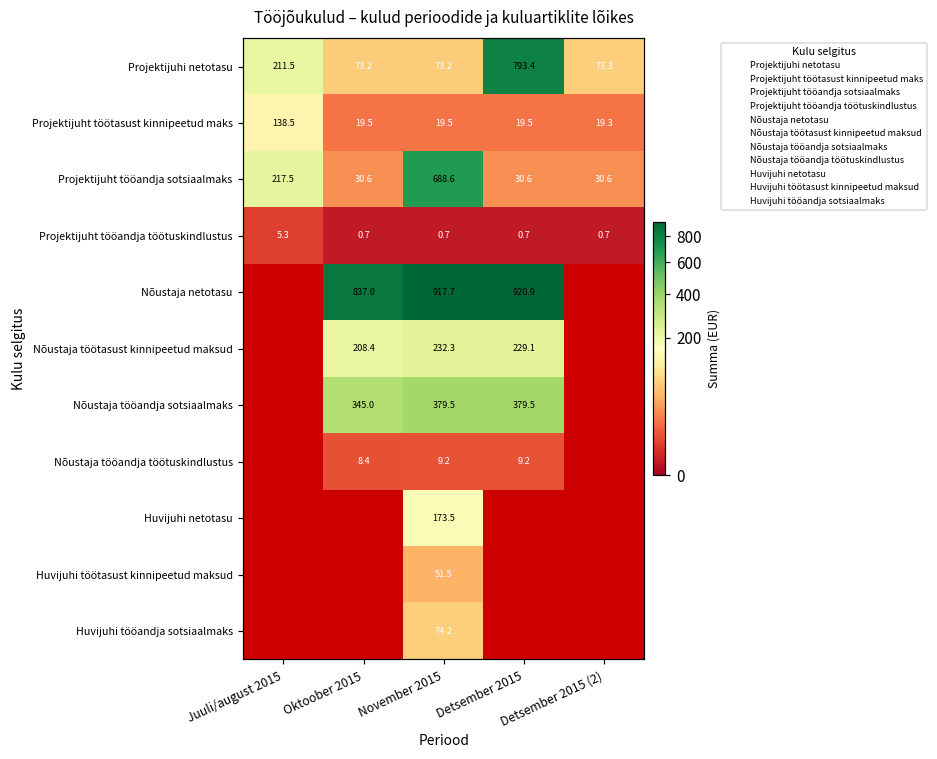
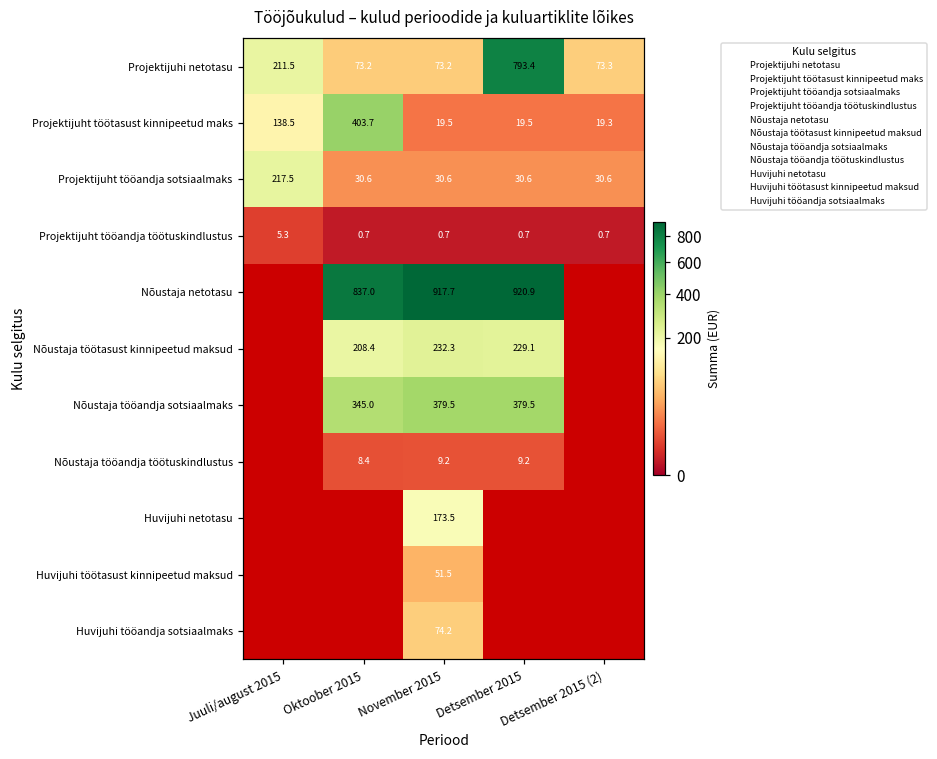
Projektijuht töötasust kinnipeetud maks, Oktoober 2015: 19.5 -> 403.7
Projektijuht tööandja sotsiaalmaks, November 2015: 688.6 -> 30.6
